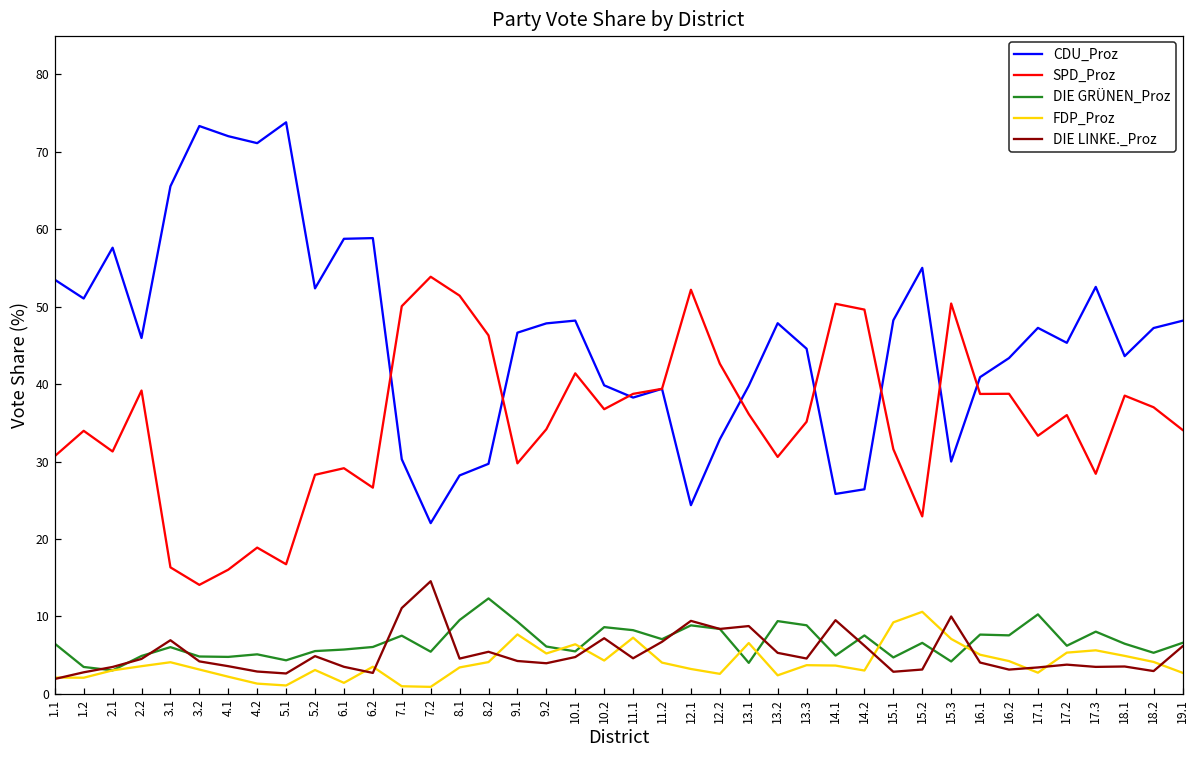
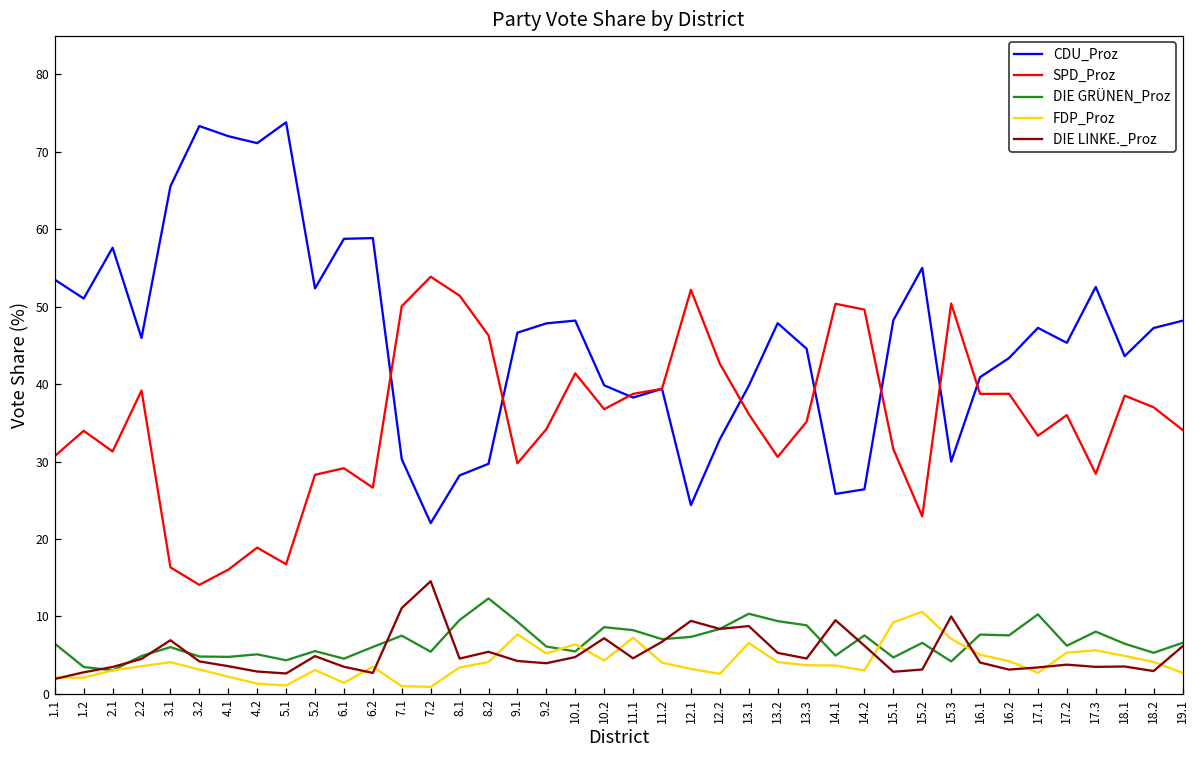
DIE GRÜNEN_Proz, 6.1: 6 -> 5
DIE GRÜNEN_Proz, 12.1: 9 -> 7
DIE GRÜNEN_Proz, 13.1: 4 -> 10
FDP_Proz, 13.2: 2 -> 4
